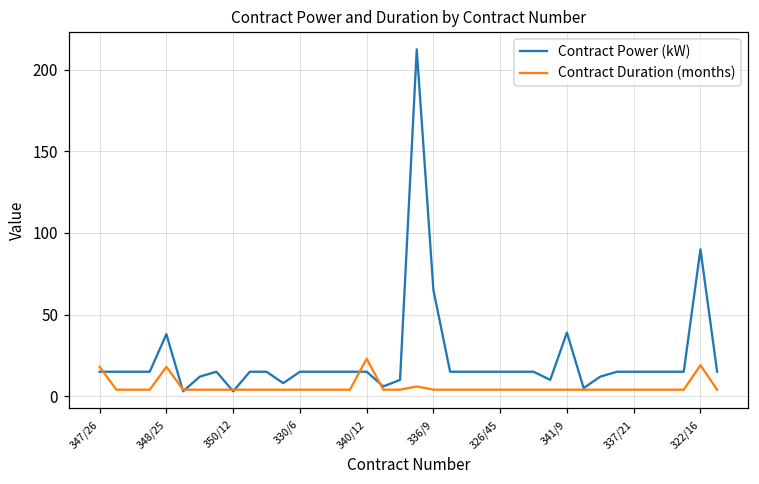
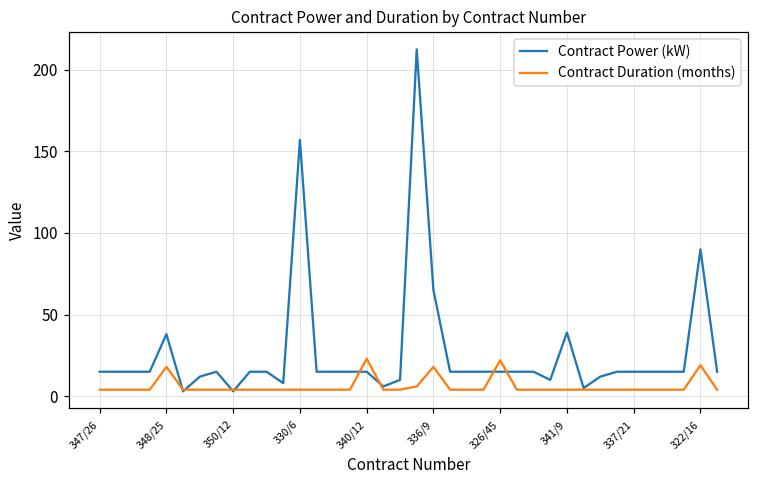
Contract Duration (months), 347/26: 18 -> 4
Contract Power (kW), 330/6: 15 -> 157
Contract Duration (months), 336/9: 4 -> 18
Contract Duration (months), 326/45: 4 -> 22
